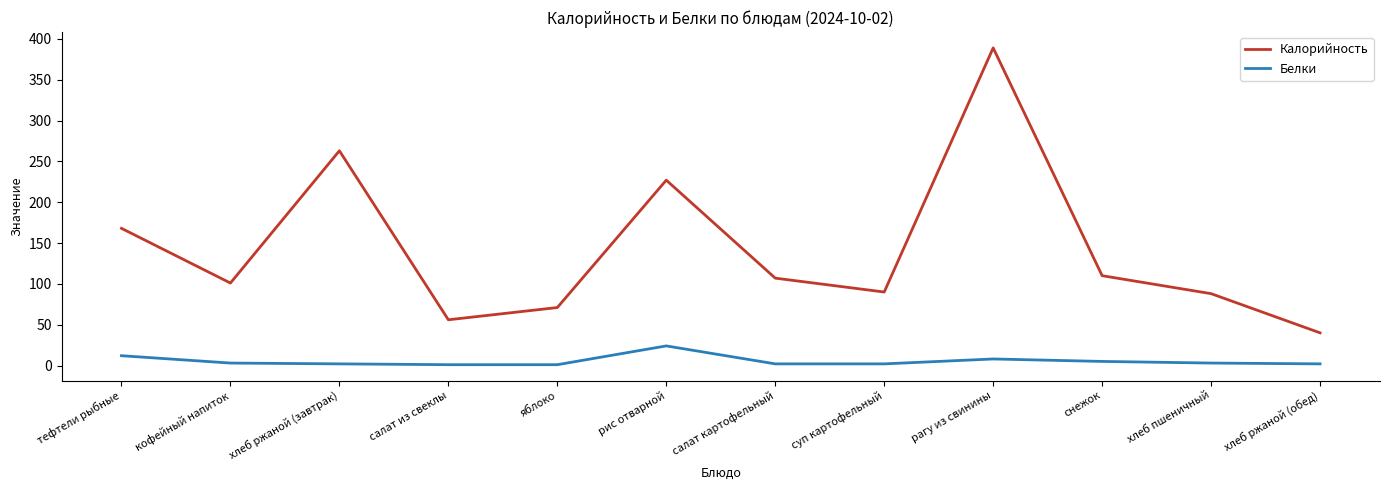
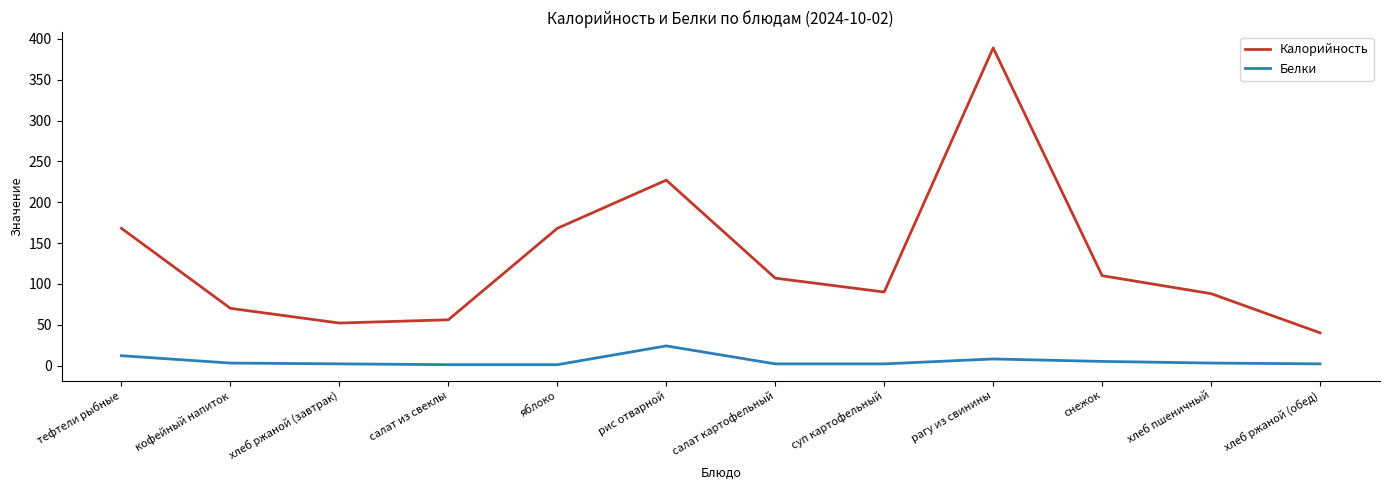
Калорийность, кофейный напиток: 100 -> 70
Калорийность, хлеб ржаной (завтрак): 260 -> 50
Калорийность, яблоко: 70 -> 170
